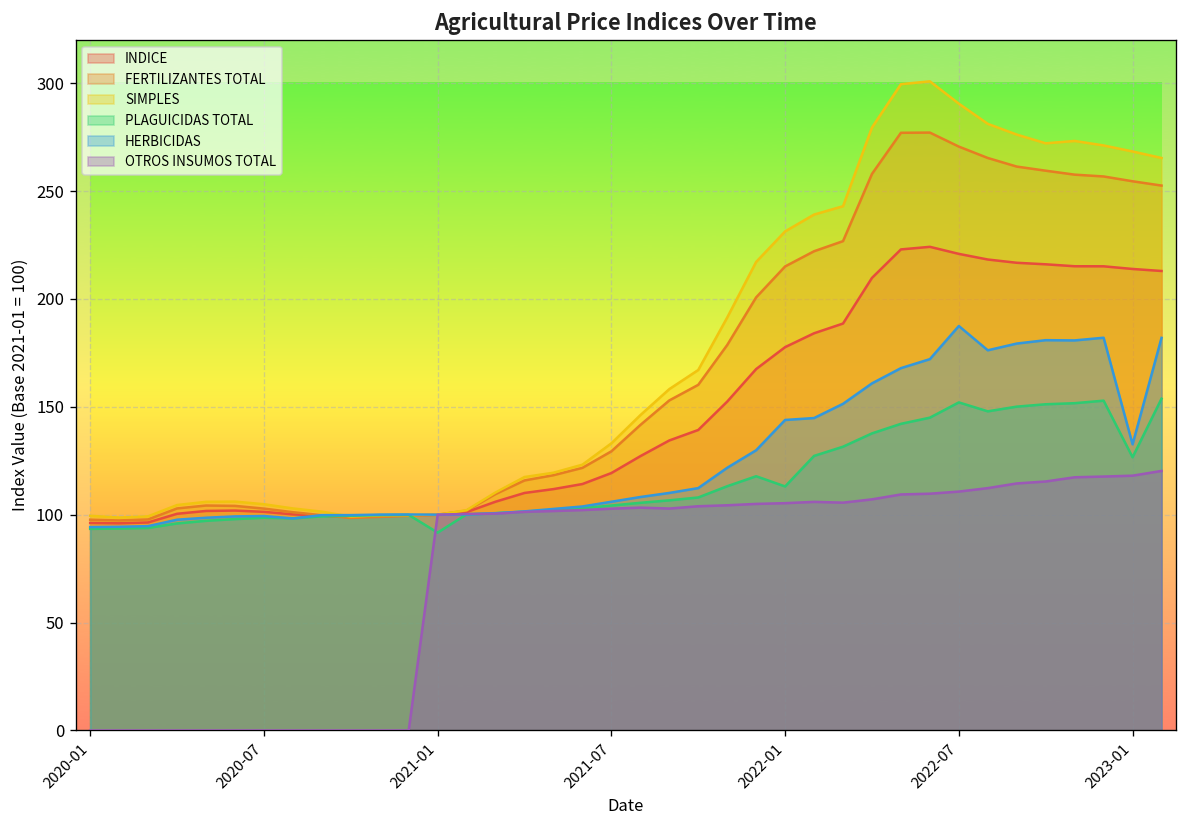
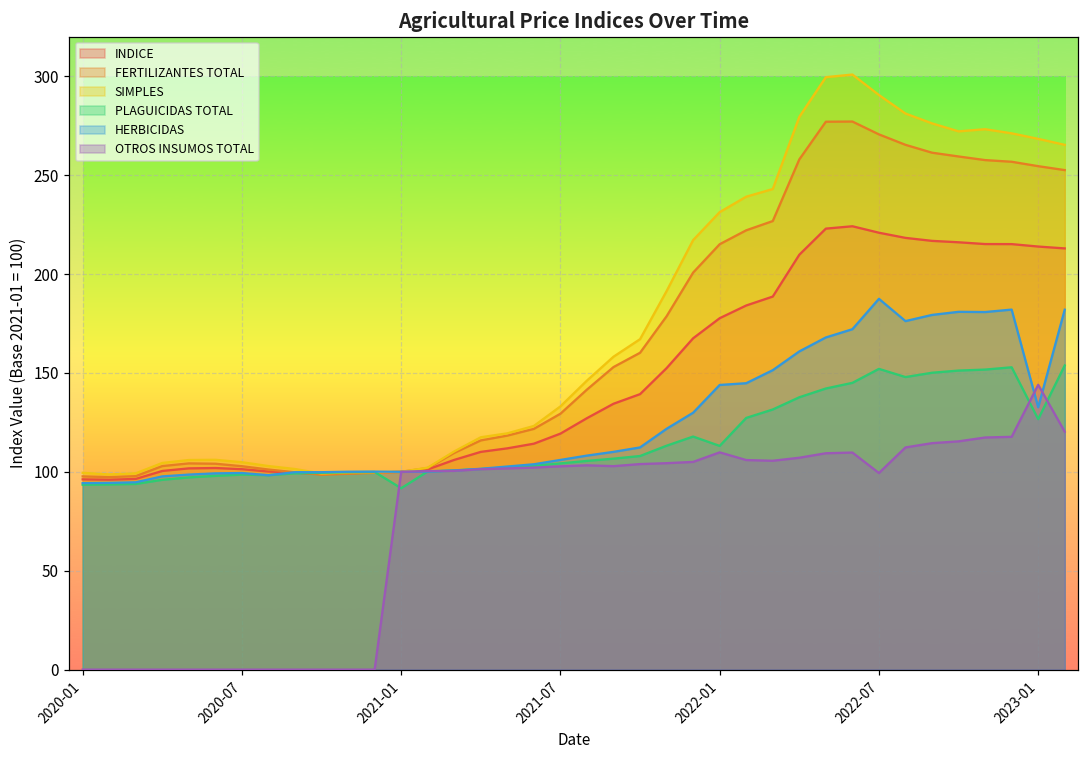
OTROS INSUMOS TOTAL, 2022-01: 105 -> 110
OTROS INSUMOS TOTAL, 2022-07: 111 -> 99
OTROS INSUMOS TOTAL, 2023-01: 118 -> 144
